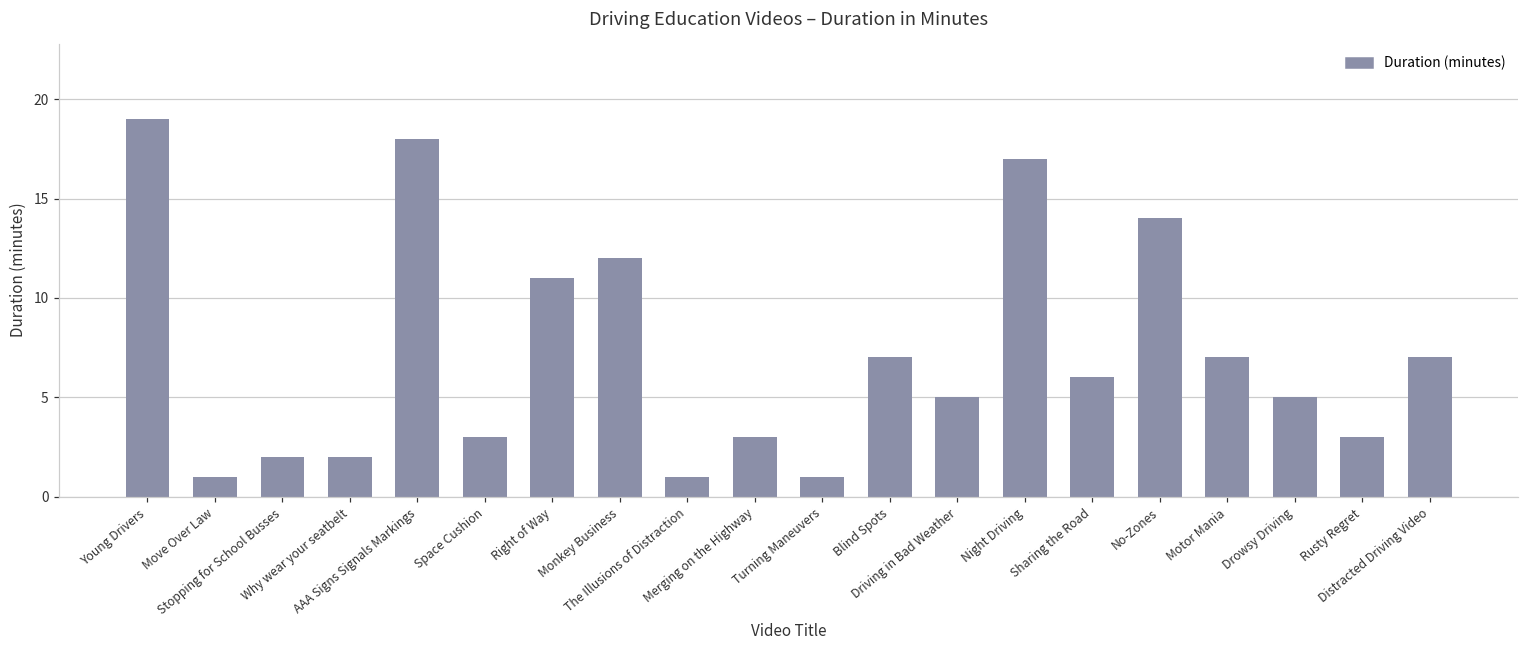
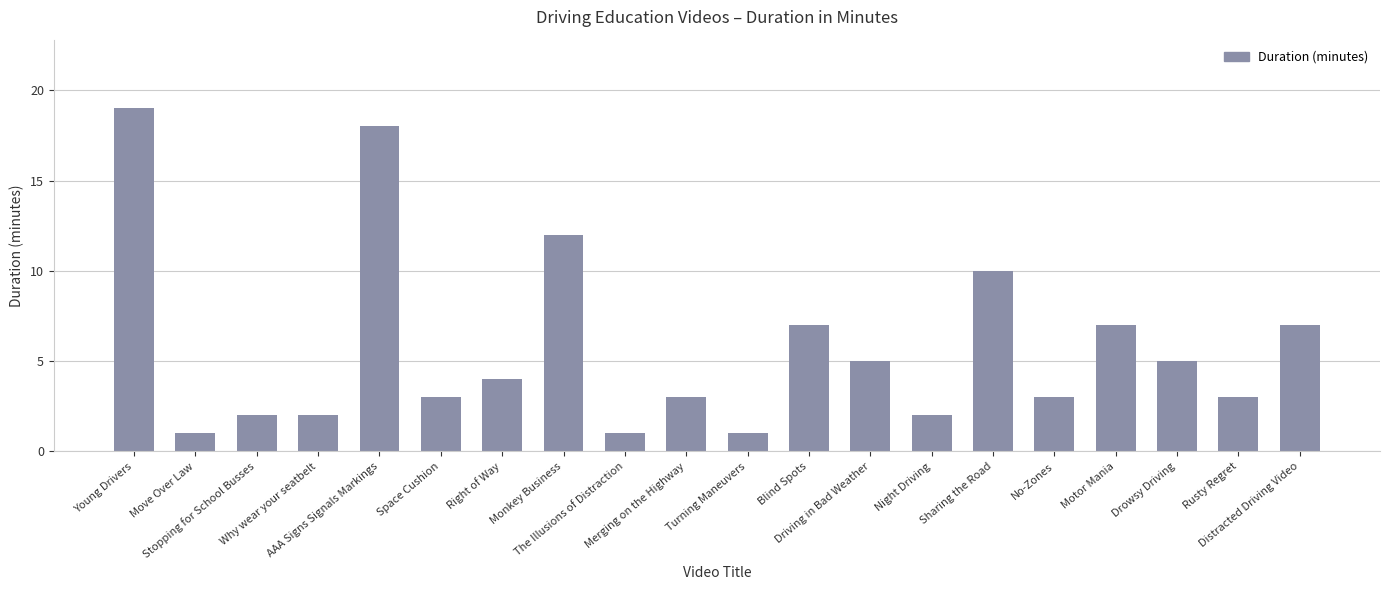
Right of Way: 11 -> 4
Night Driving: 17 -> 2
Sharing the Road: 6 -> 10
No-Zones: 14 -> 3
